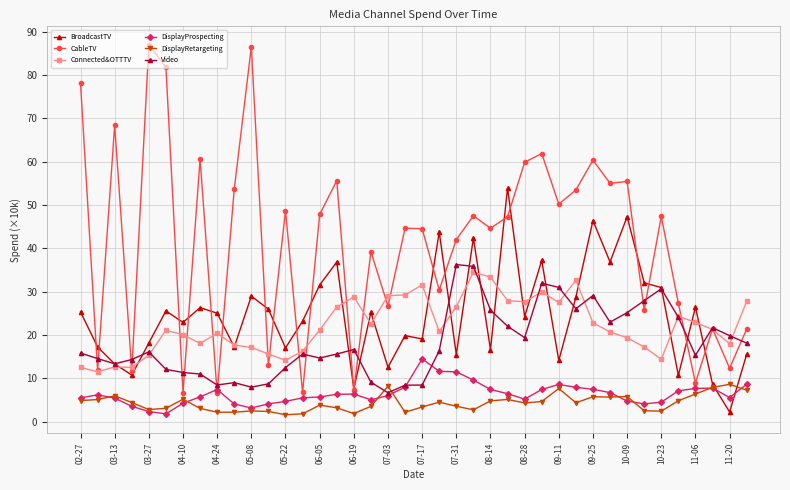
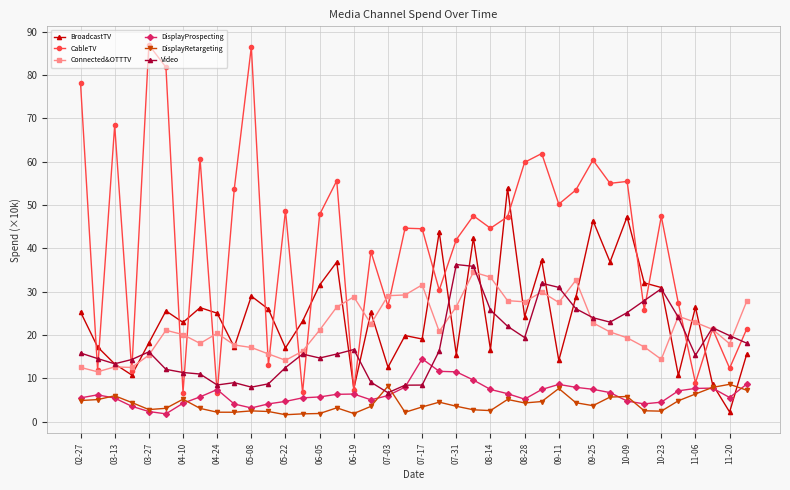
DisplayRetargeting, 06-05: 4 -> 2
DisplayRetargeting, 08-14: 5 -> 3
DisplayRetargeting, 09-25: 6 -> 4
Video, 09-25: 29 -> 24
